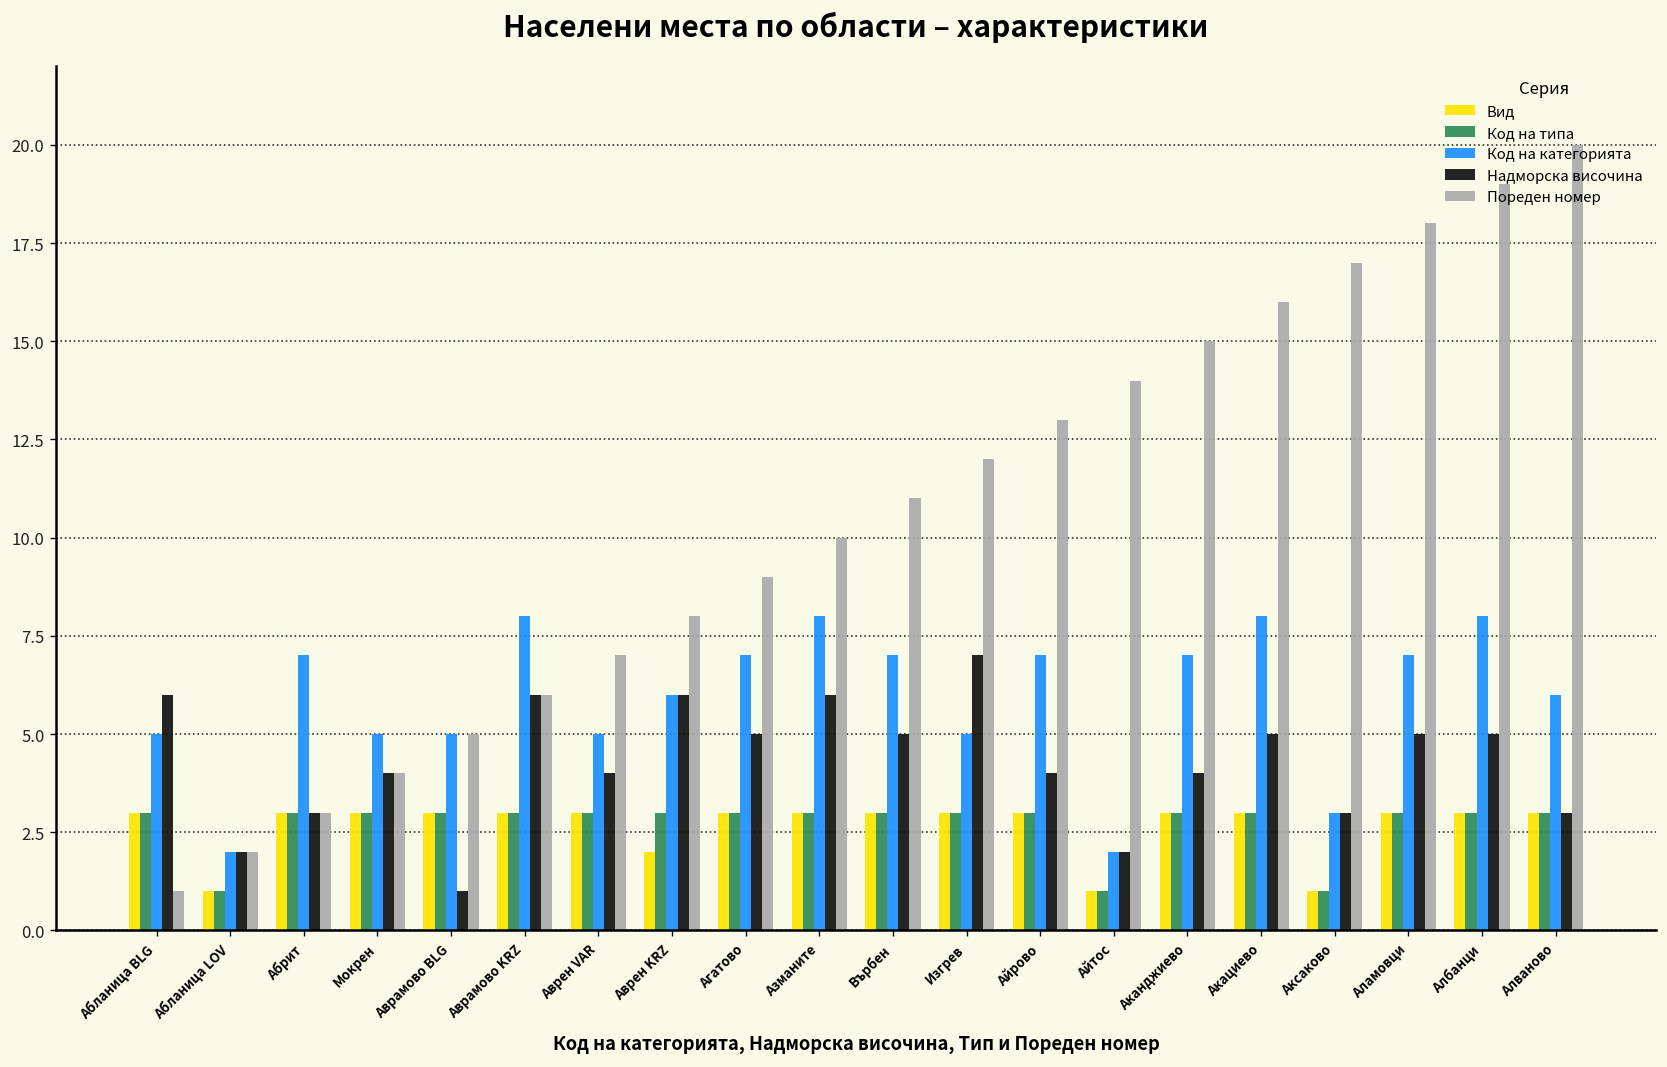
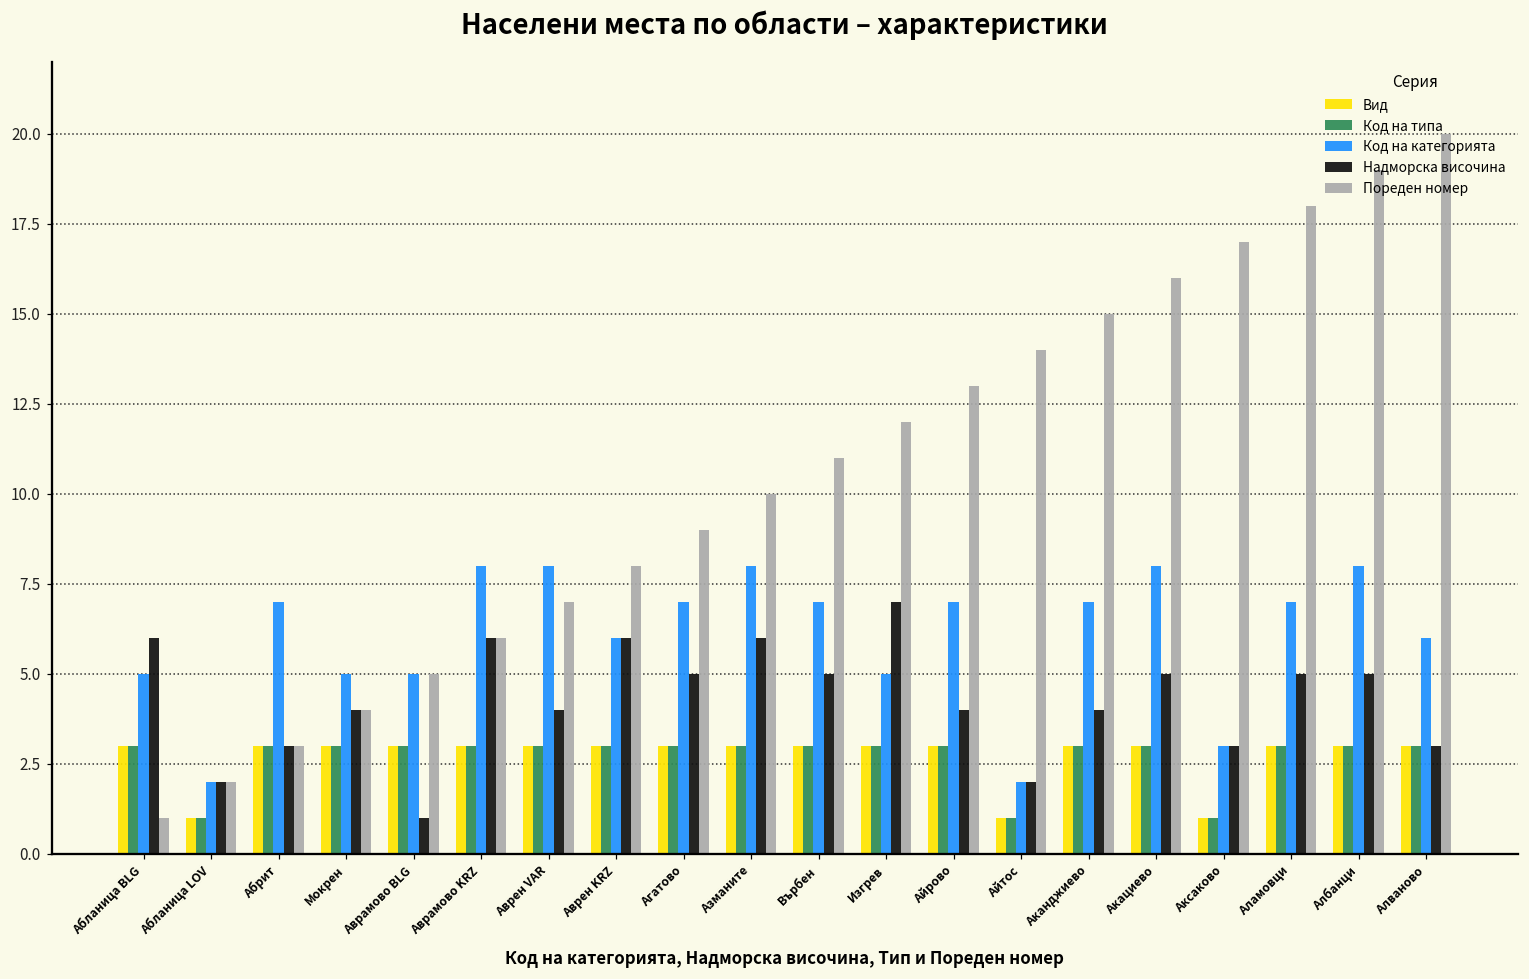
Код на категорията, Аврен VAR: 5 -> 8
Вид, Аврен KRZ: 2 -> 3
